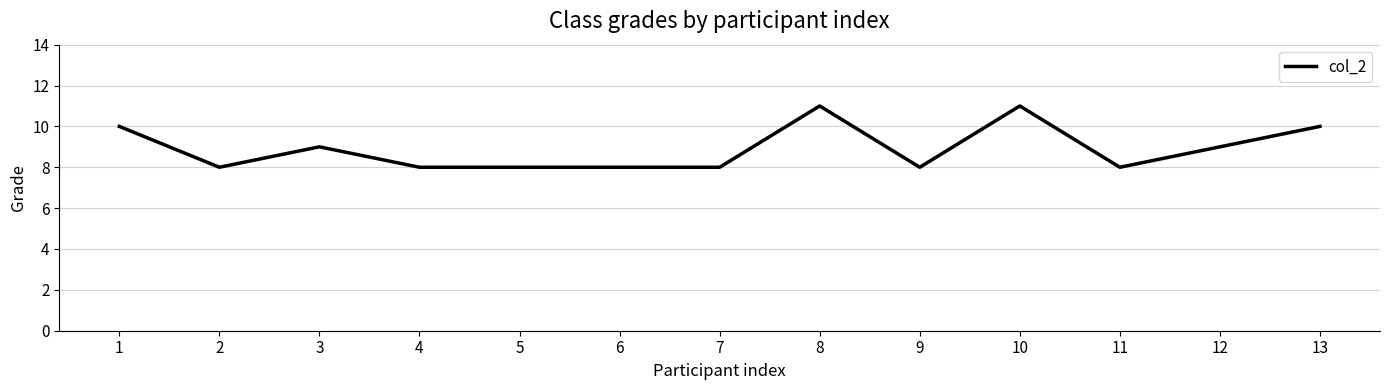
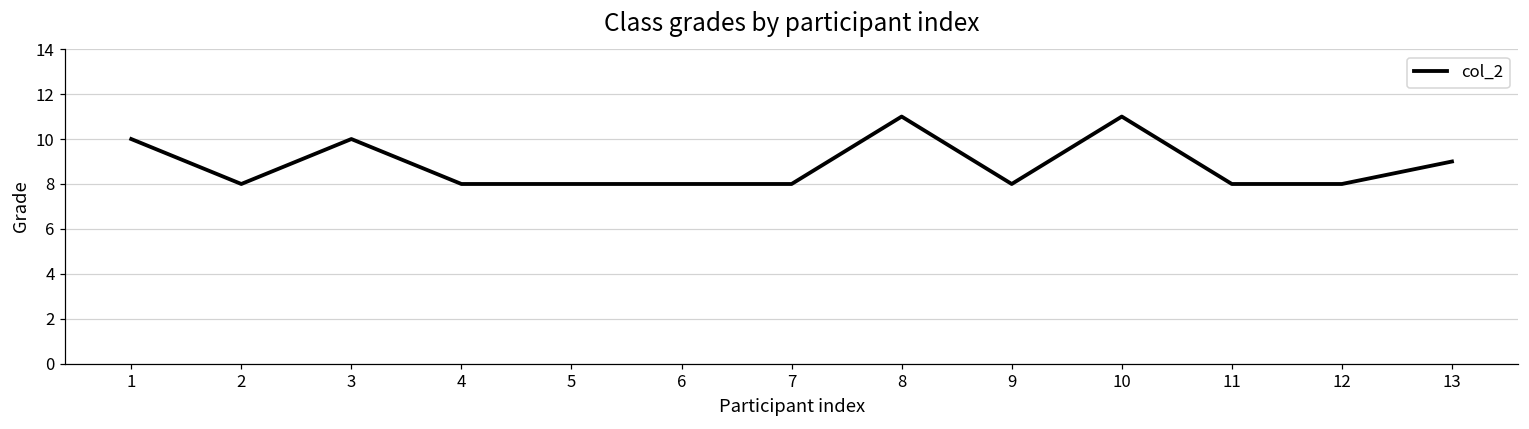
3: 9 -> 10
12: 9 -> 8
13: 10 -> 9
